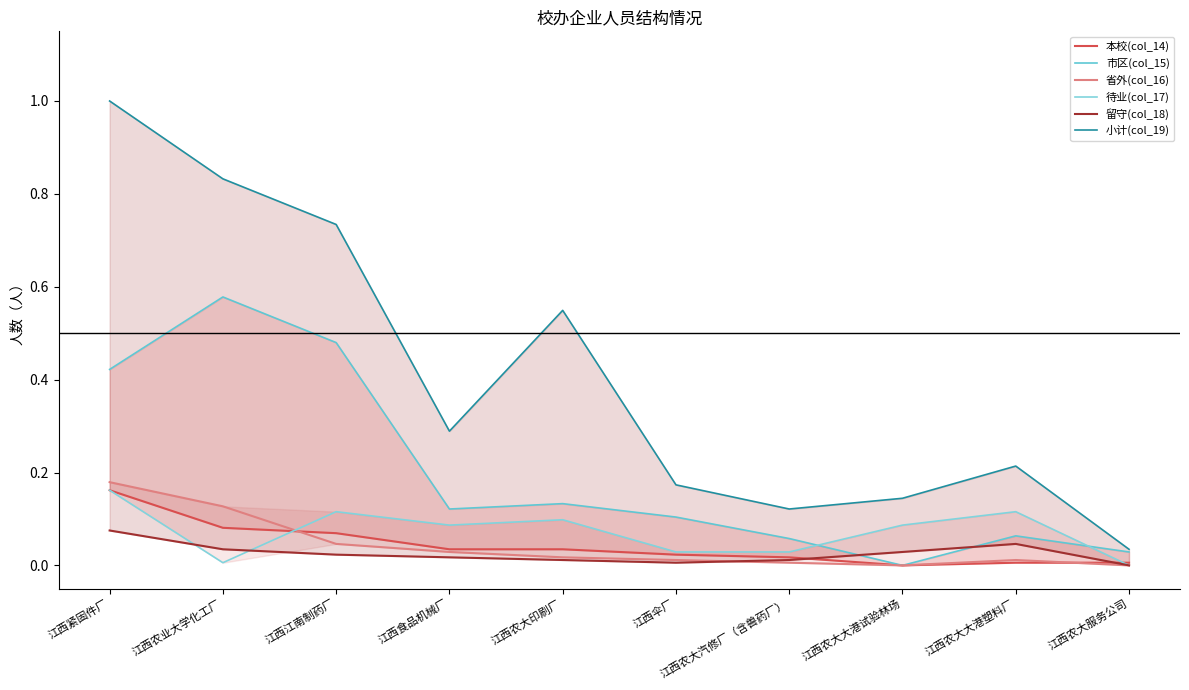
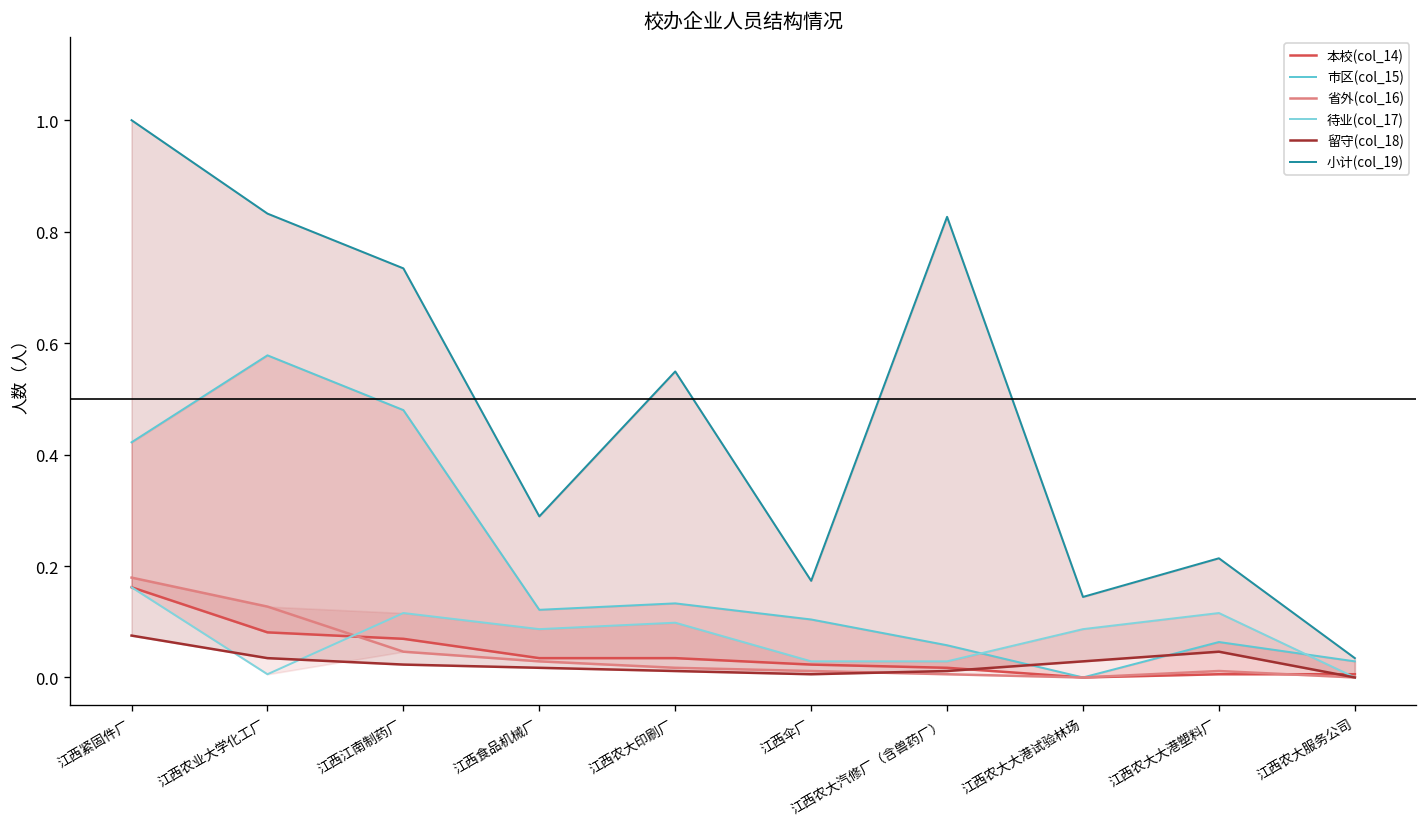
小计(col_19), 江西农大汽修厂（含兽药厂）: 0.12 -> 0.83
